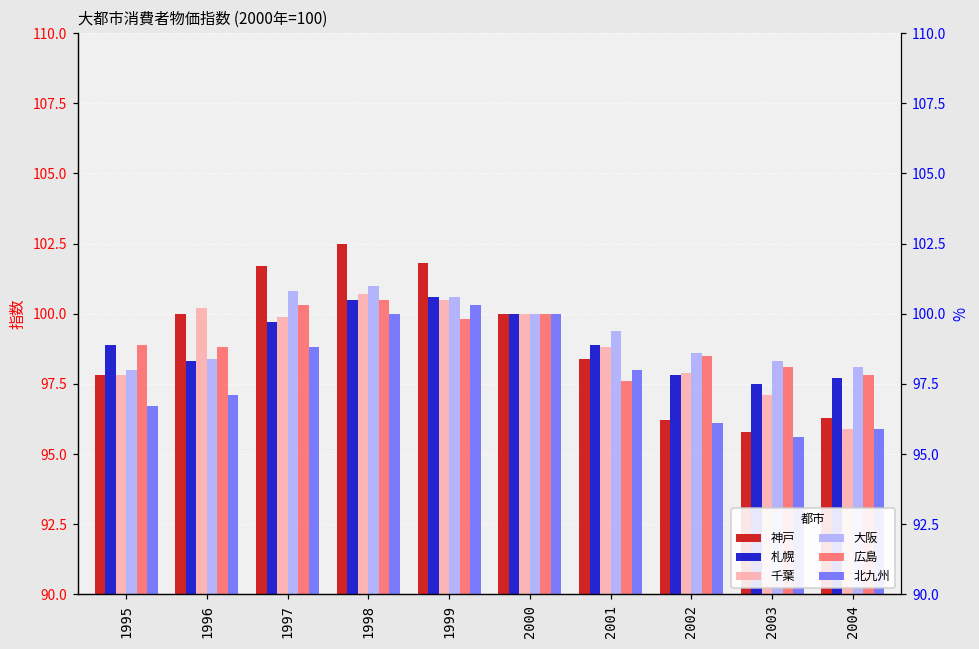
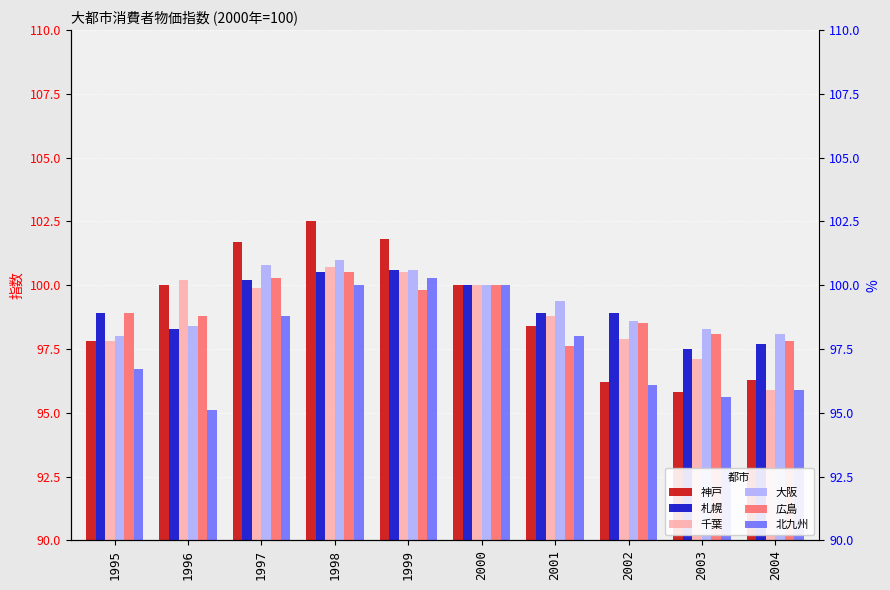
北九州, 1996: 97.1 -> 95.1
札幌, 1997: 99.7 -> 100.2
札幌, 2002: 97.8 -> 98.9
